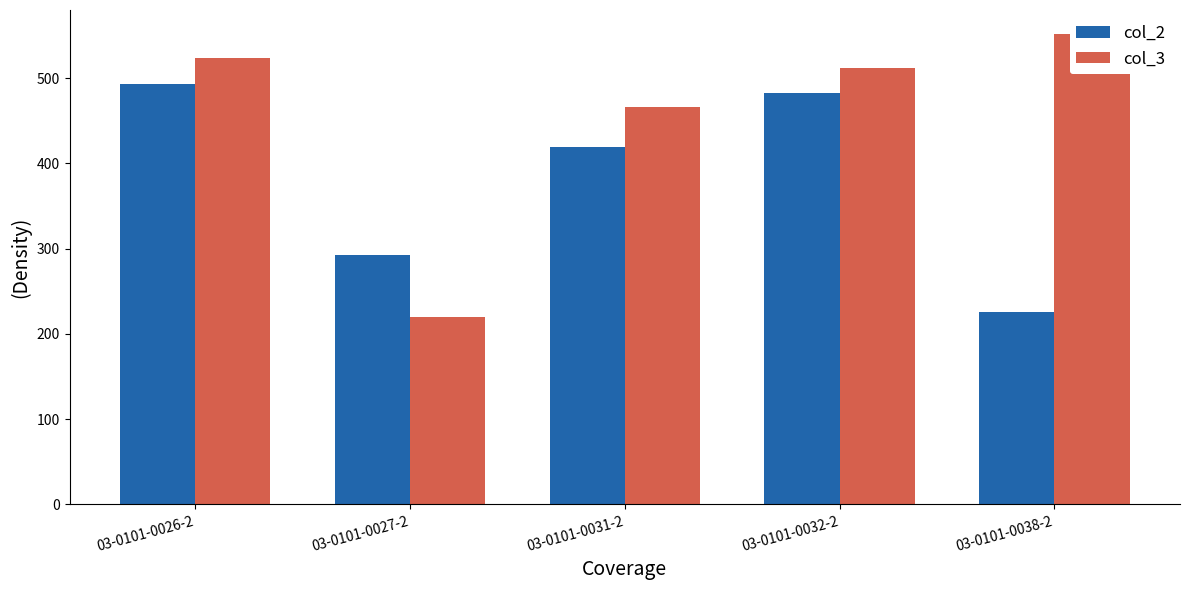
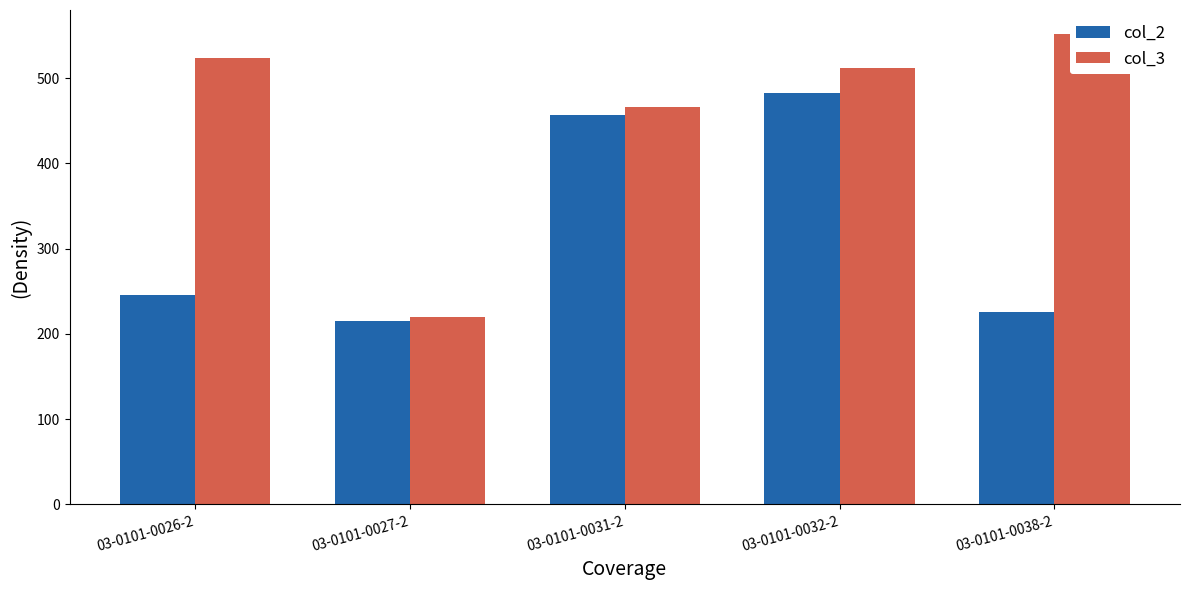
col_2, 03-0101-0026-2: 490 -> 250
col_2, 03-0101-0027-2: 290 -> 210
col_2, 03-0101-0031-2: 420 -> 460
